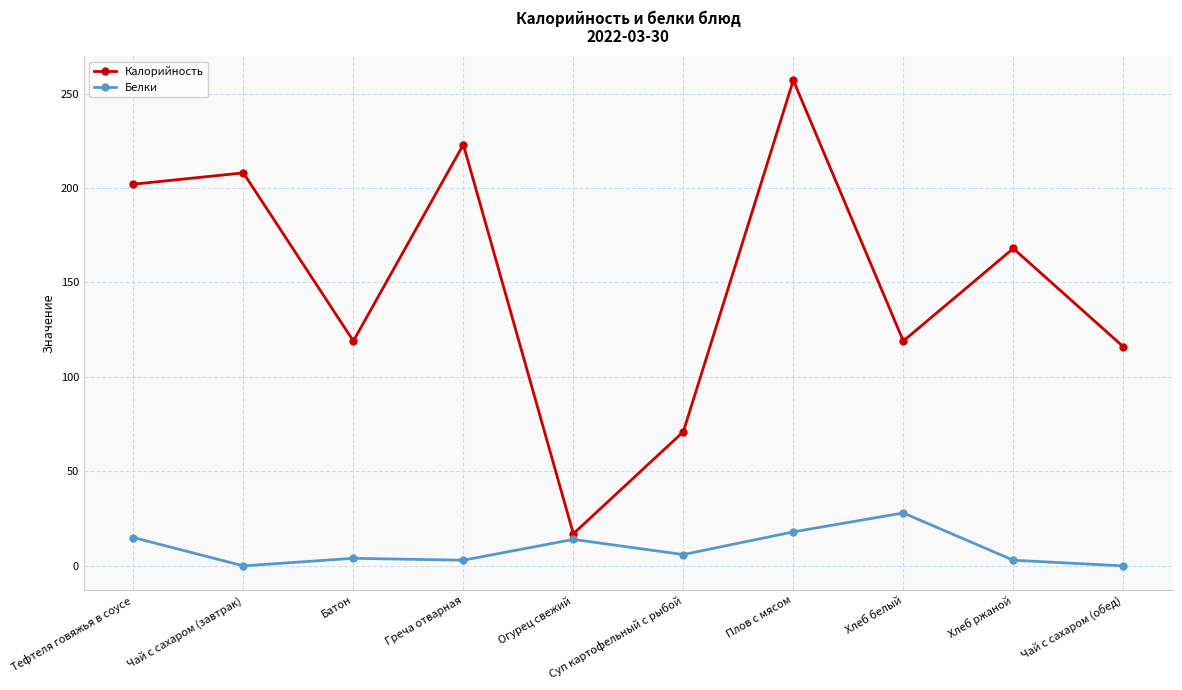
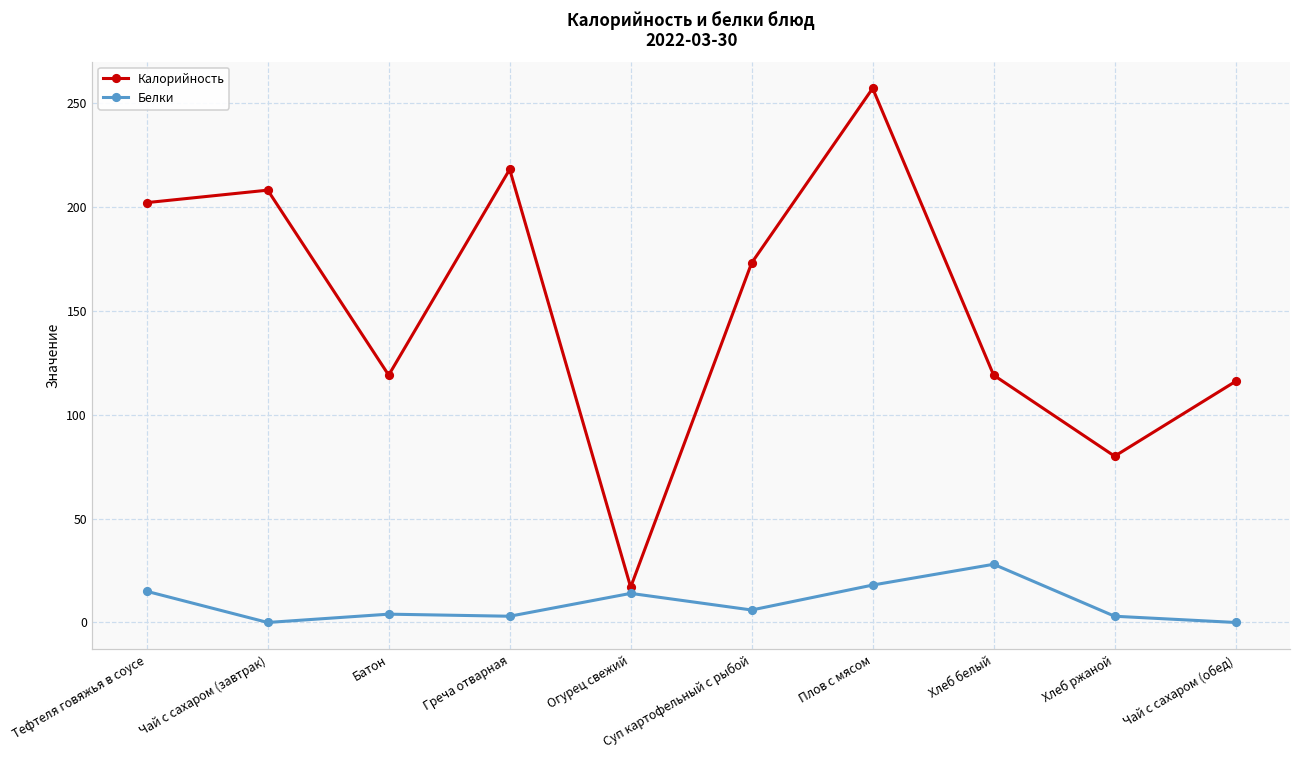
Калорийность, Греча отварная: 223 -> 218
Калорийность, Суп картофельный с рыбой: 71 -> 173
Калорийность, Хлеб ржаной: 168 -> 80
